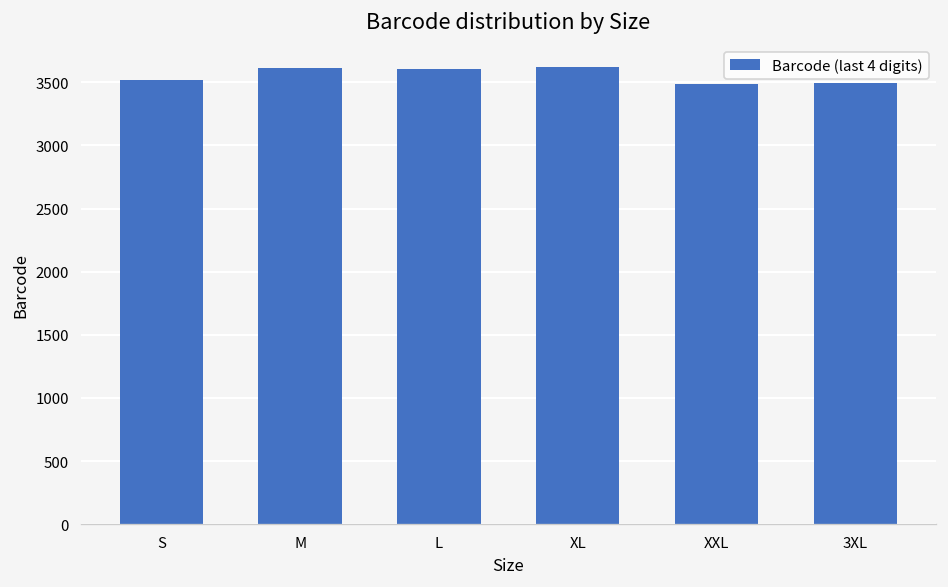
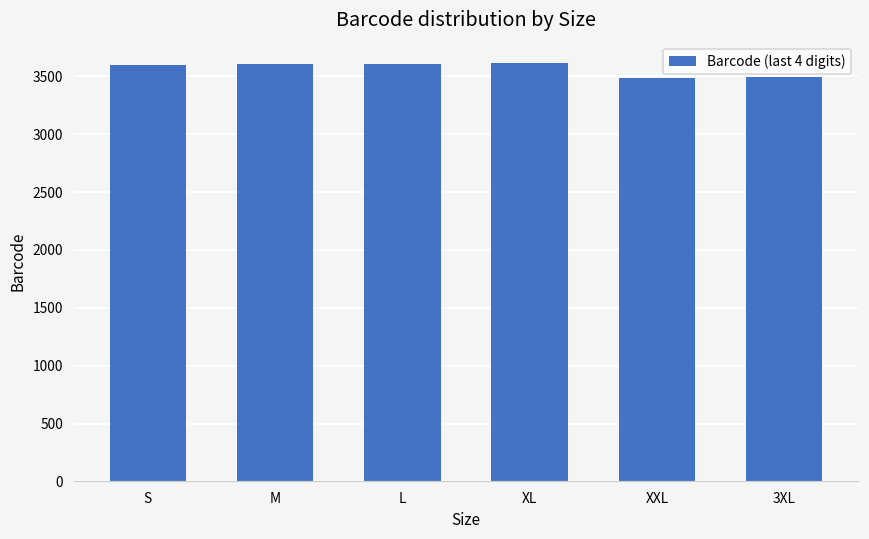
S: 3520 -> 3600
